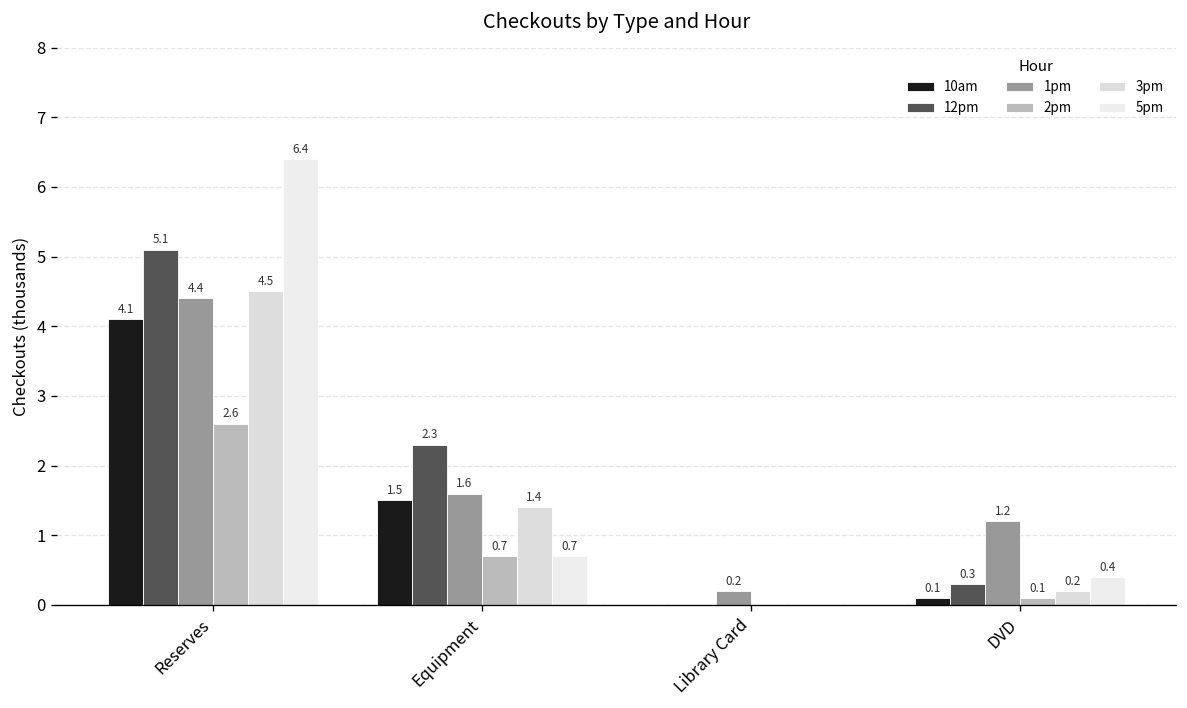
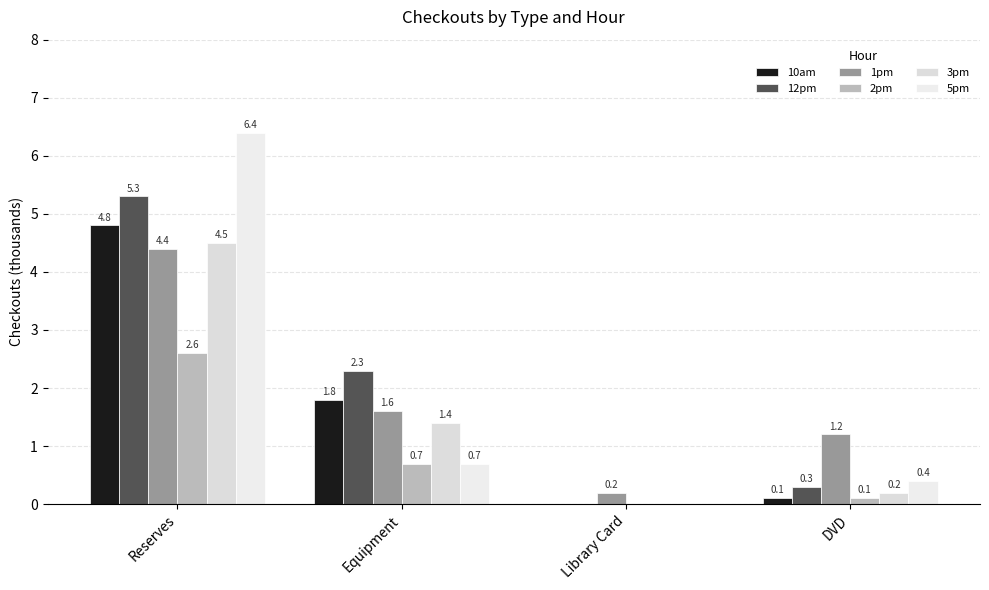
10am, Reserves: 4.1 -> 4.8
12pm, Reserves: 5.1 -> 5.3
10am, Equipment: 1.5 -> 1.8
